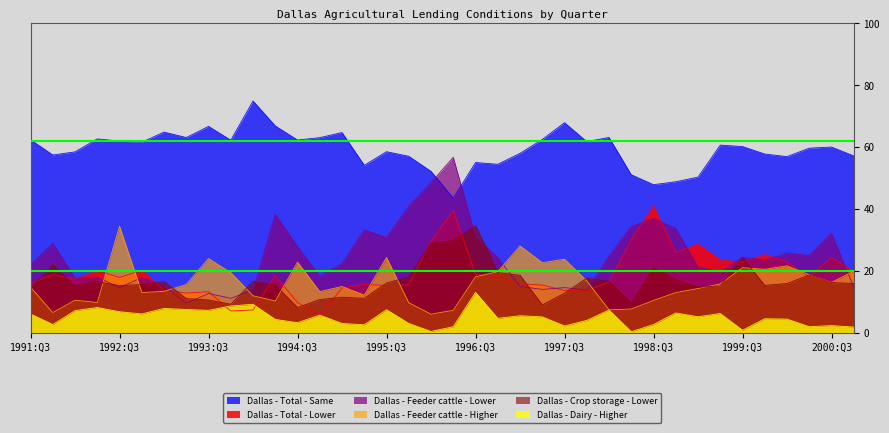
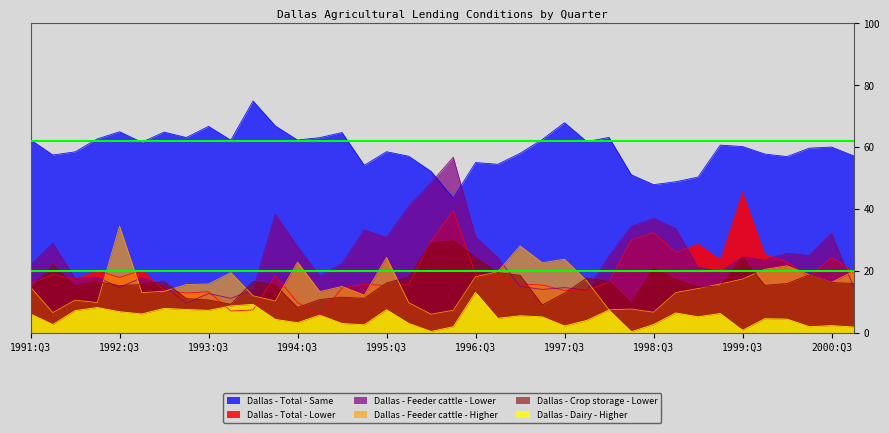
Dallas - Total - Same, 1992:Q3: 62 -> 65
Dallas - Feeder cattle - Higher, 1993:Q3: 24 -> 16
Dallas - Crop storage - Lower, 1996:Q3: 35 -> 24
Dallas - Total - Lower, 1998:Q3: 41 -> 32
Dallas - Feeder cattle - Higher, 1998:Q3: 11 -> 7
Dallas - Total - Lower, 1999:Q3: 23 -> 45
Dallas - Feeder cattle - Higher, 1999:Q3: 21 -> 17
